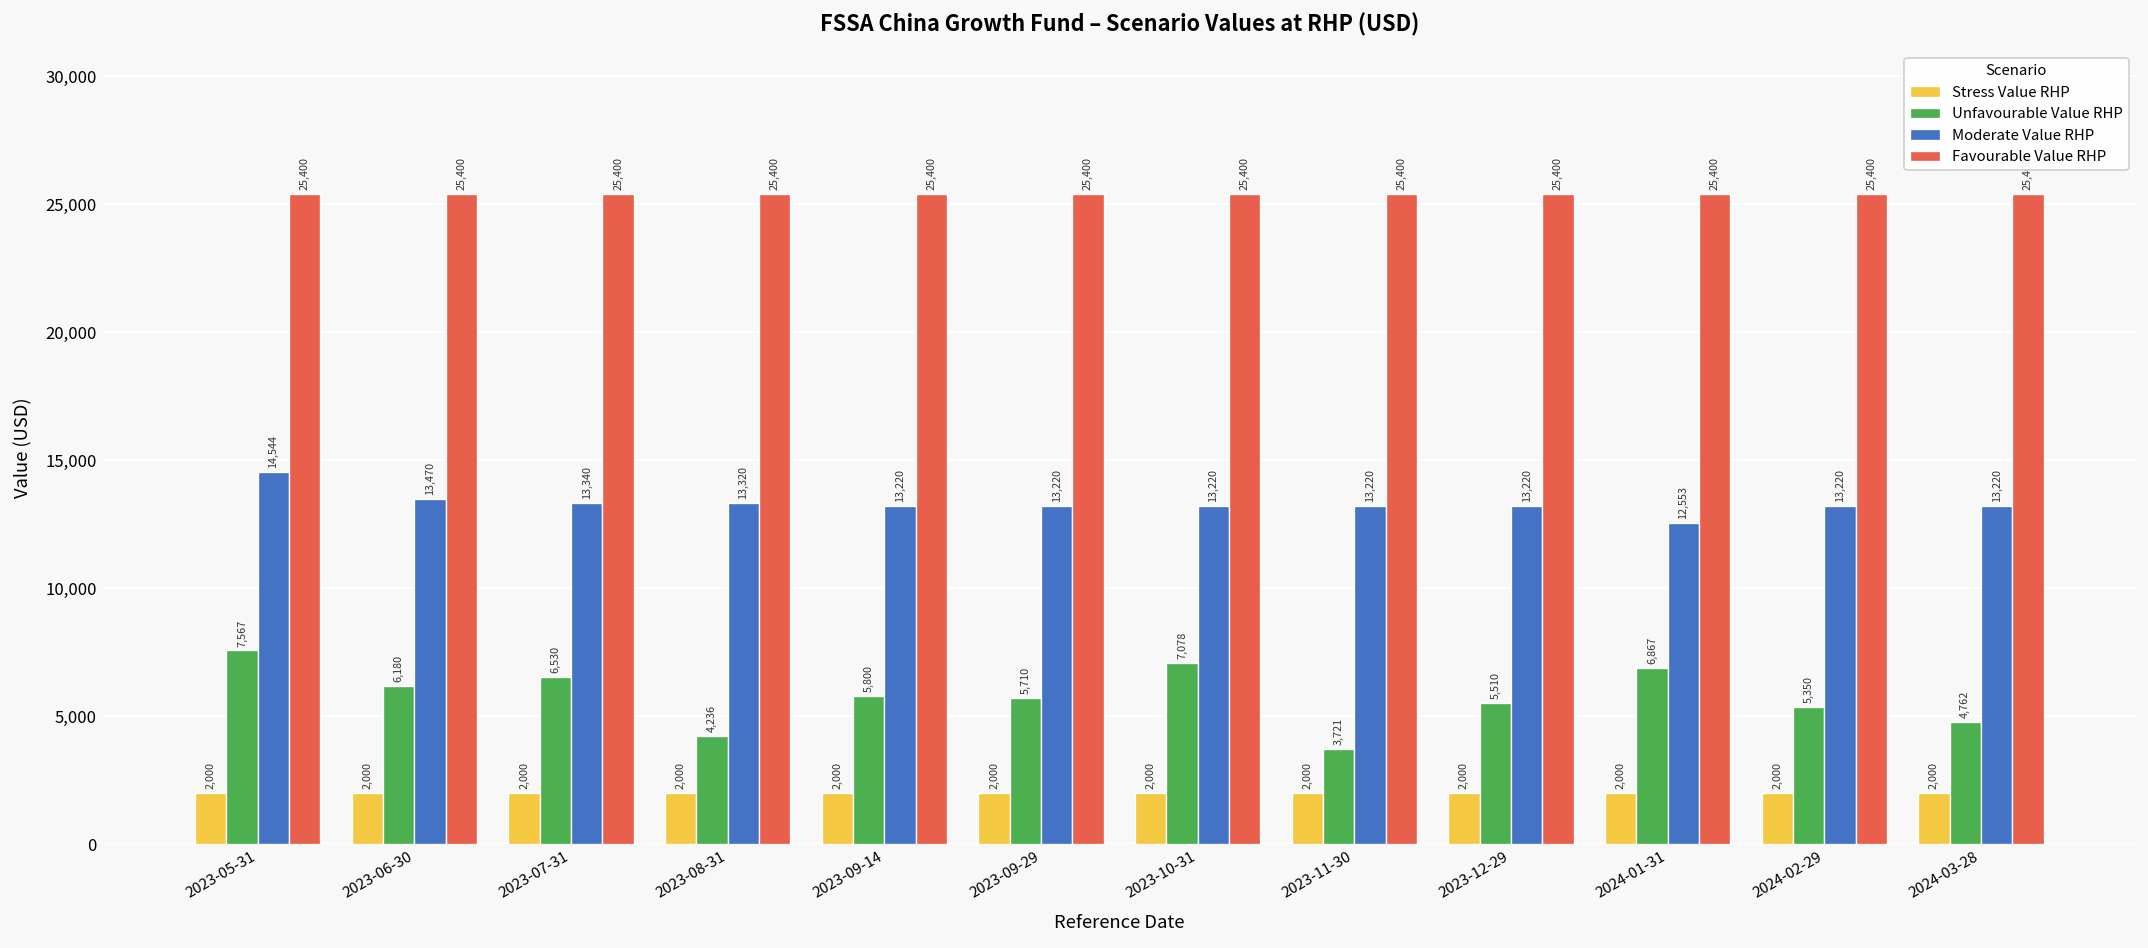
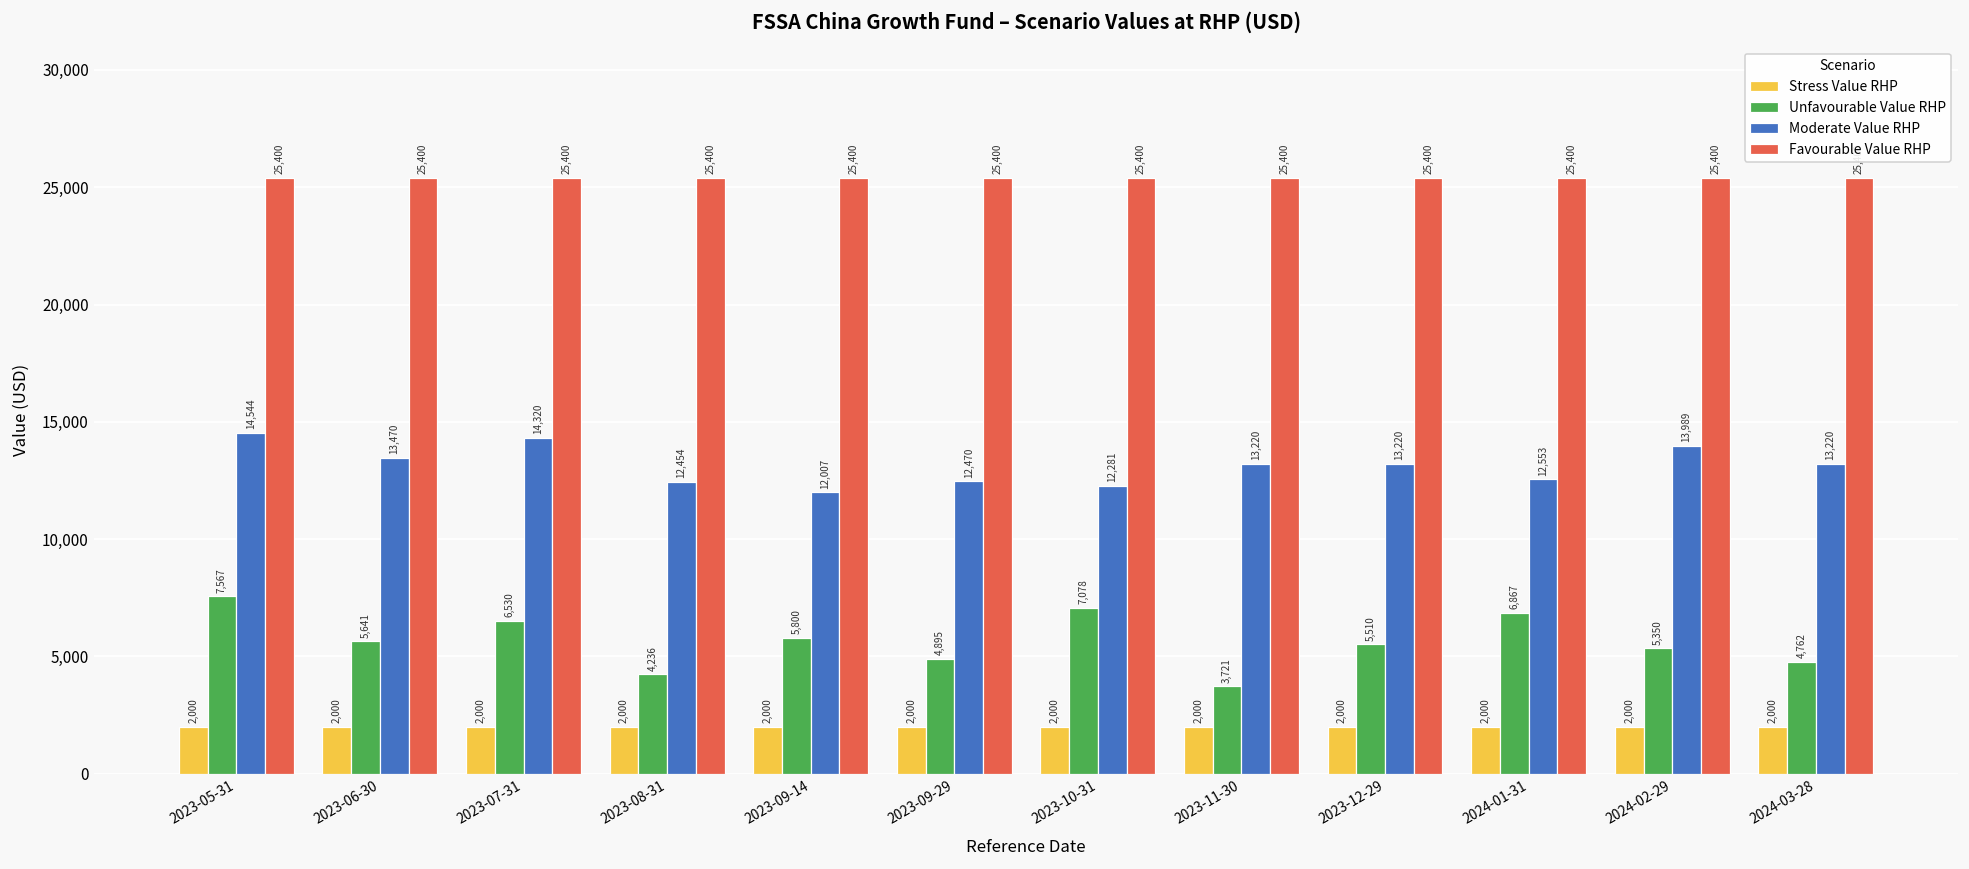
Unfavourable Value RHP, 2023-06-30: 6,180 -> 5,641
Moderate Value RHP, 2023-07-31: 13,340 -> 14,320
Moderate Value RHP, 2023-08-31: 13,320 -> 12,454
Moderate Value RHP, 2023-09-14: 13,220 -> 12,007
Unfavourable Value RHP, 2023-09-29: 5,710 -> 4,895
Moderate Value RHP, 2023-09-29: 13,220 -> 12,470
Moderate Value RHP, 2023-10-31: 13,220 -> 12,281
Moderate Value RHP, 2024-02-29: 13,220 -> 13,989
